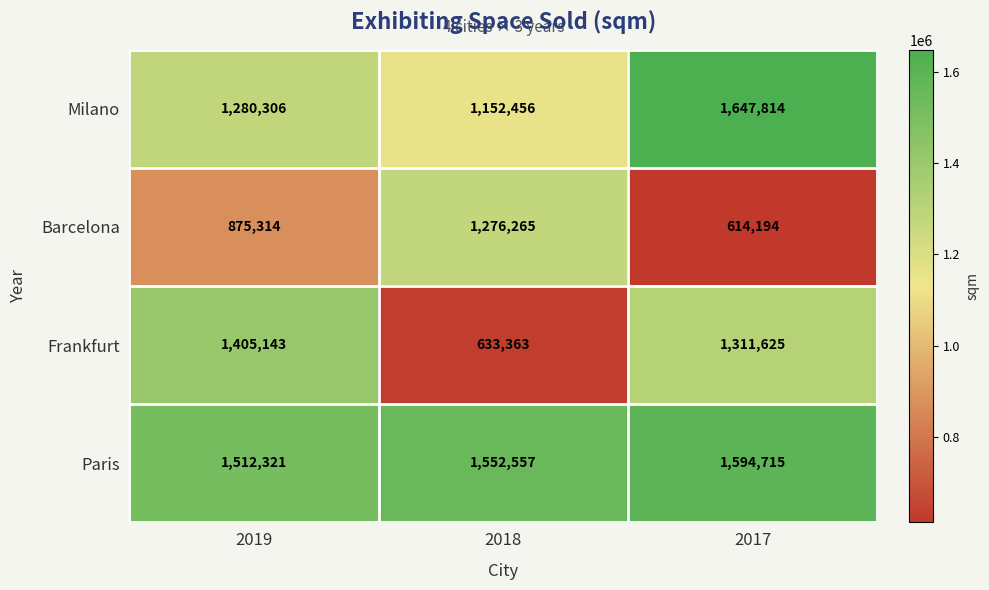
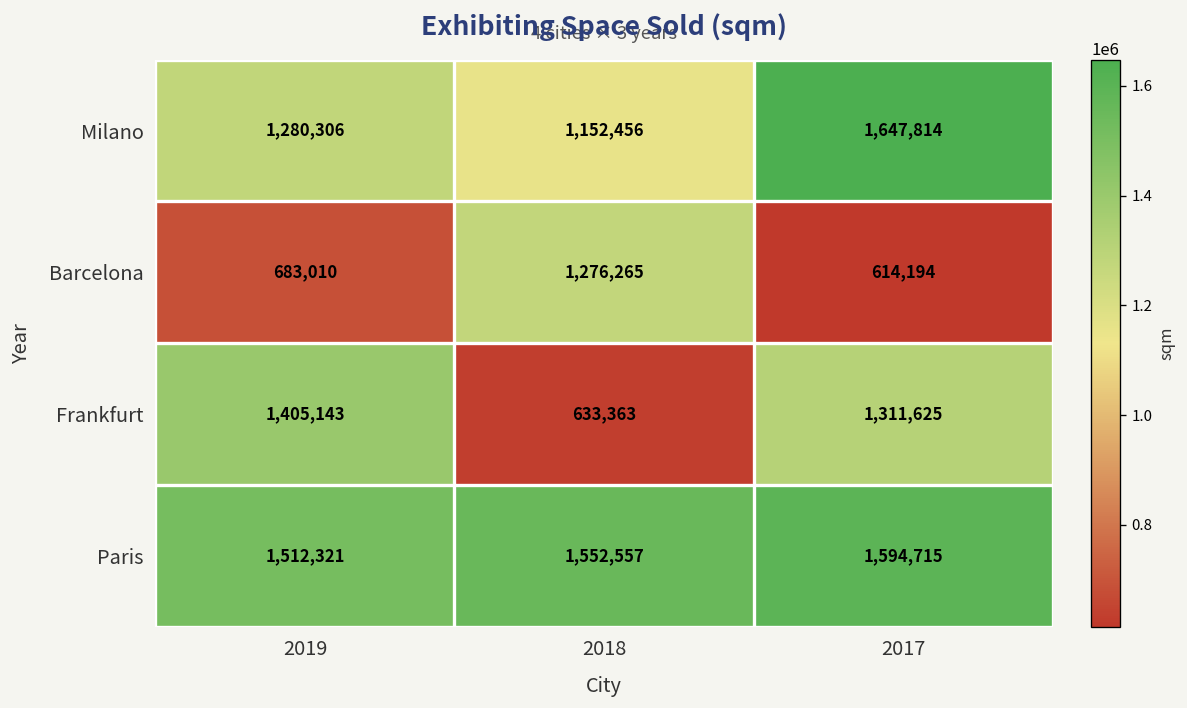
Barcelona, 2019: 875,314 -> 683,010
